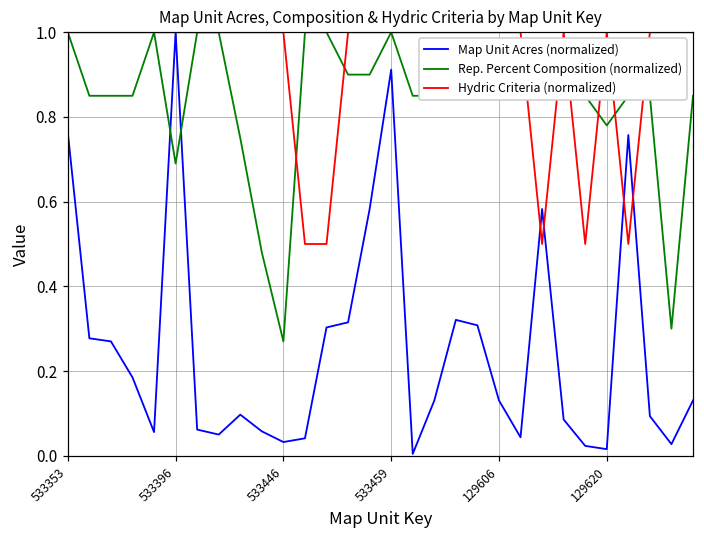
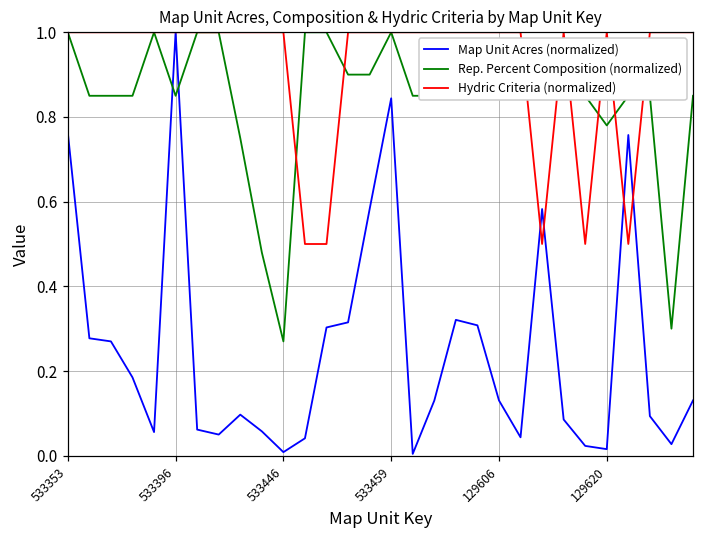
Rep. Percent Composition (normalized), 533396: 0.69 -> 0.85
Map Unit Acres (normalized), 533446: 0.03 -> 0.01
Map Unit Acres (normalized), 533459: 0.91 -> 0.84
